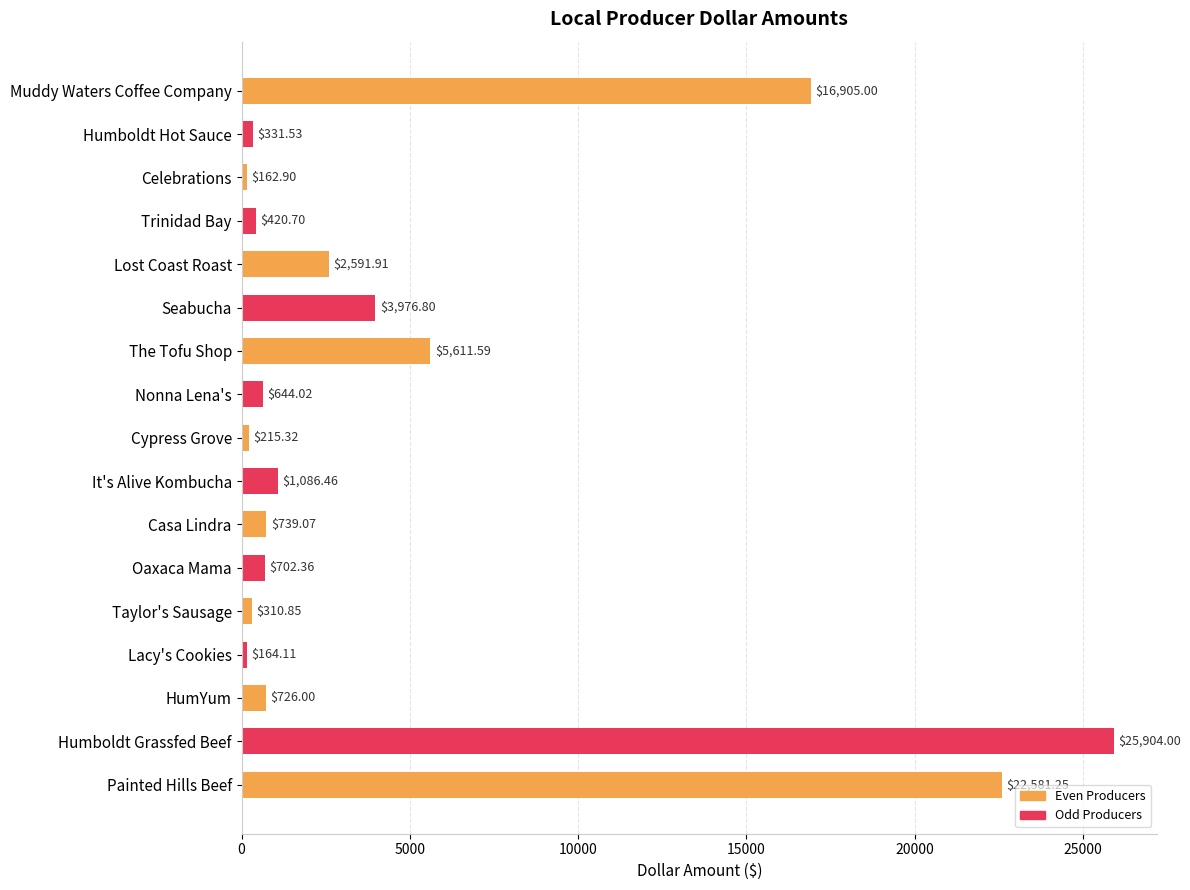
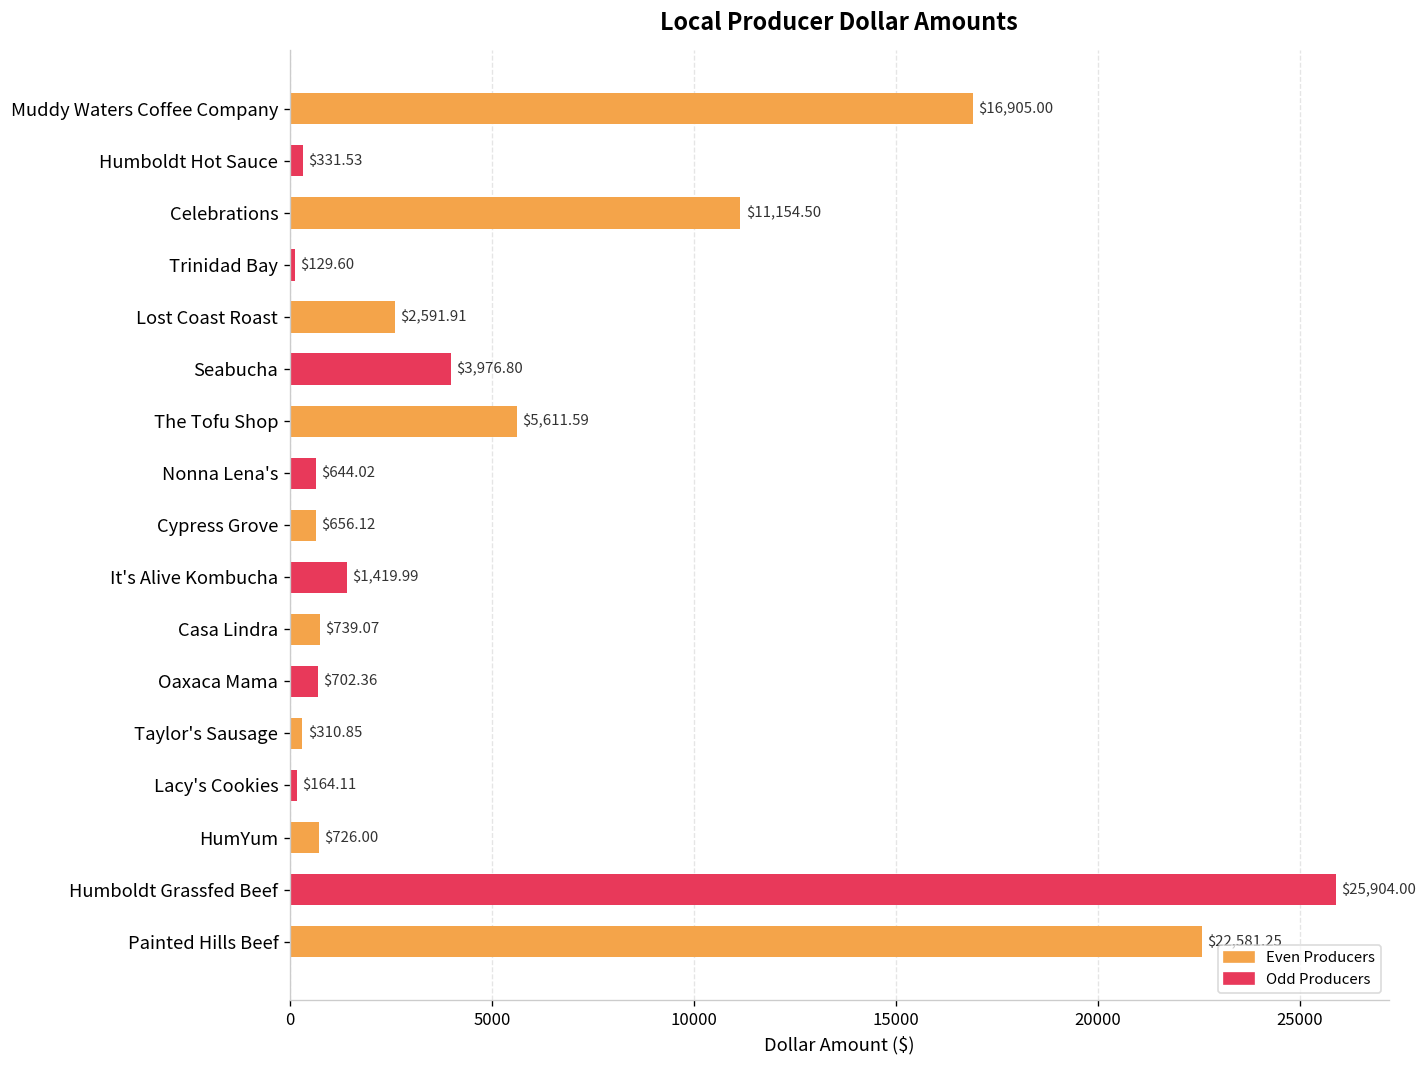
Celebrations: $162.90 -> $11,154.50
Trinidad Bay: $420.70 -> $129.60
Cypress Grove: $215.32 -> $656.12
It's Alive Kombucha: $1,086.46 -> $1,419.99
